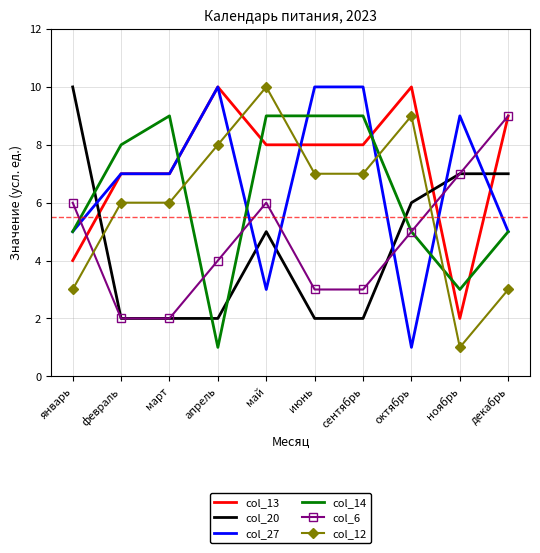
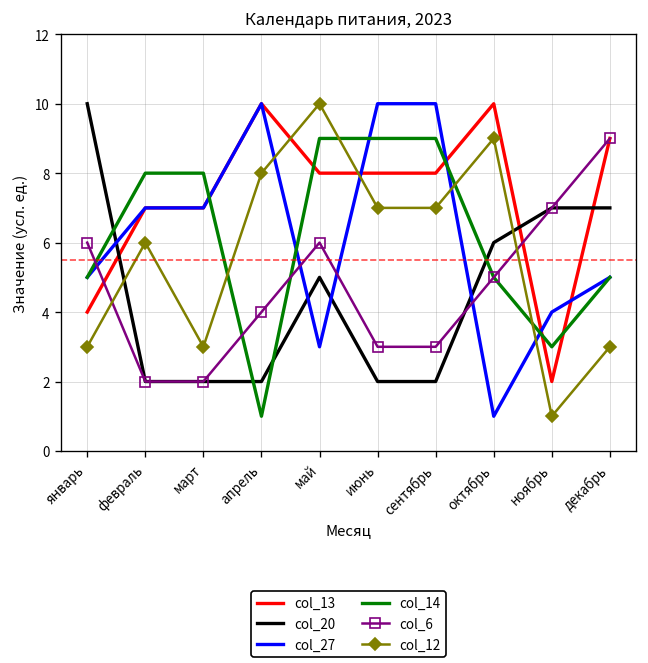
col_14, март: 9 -> 8
col_12, март: 6 -> 3
col_27, ноябрь: 9 -> 4
